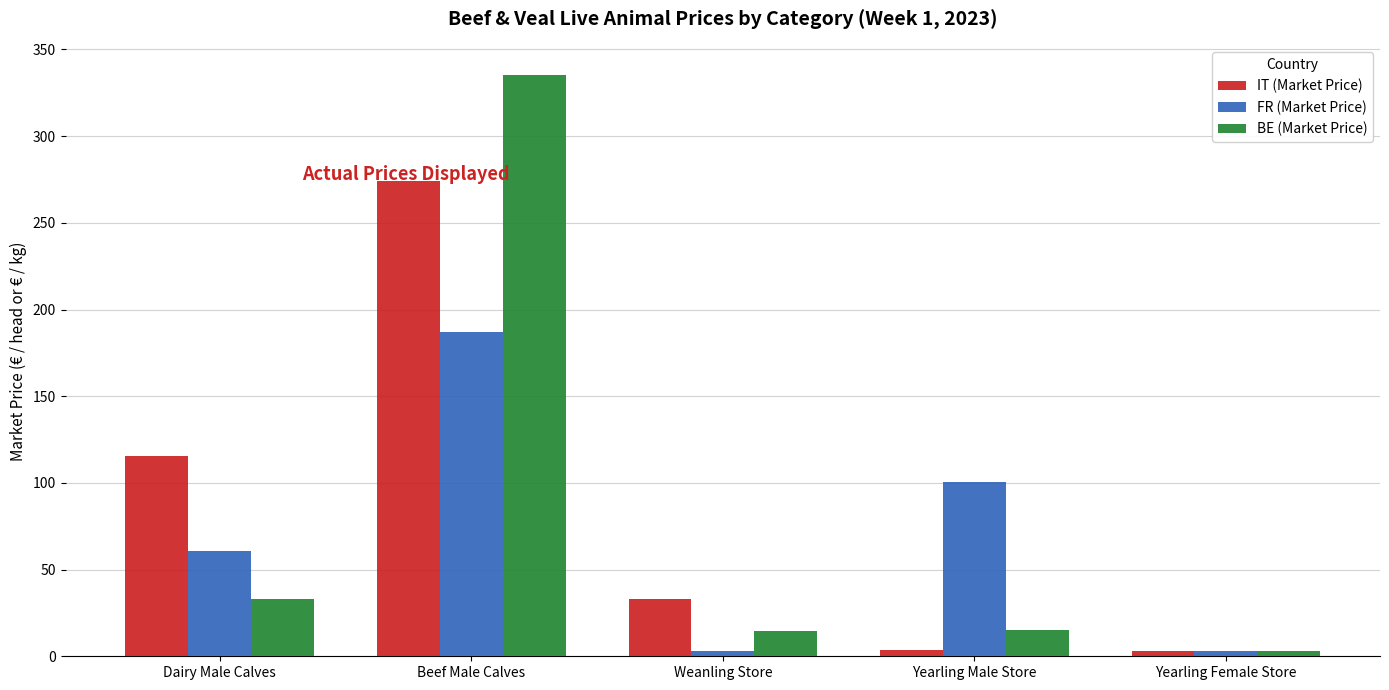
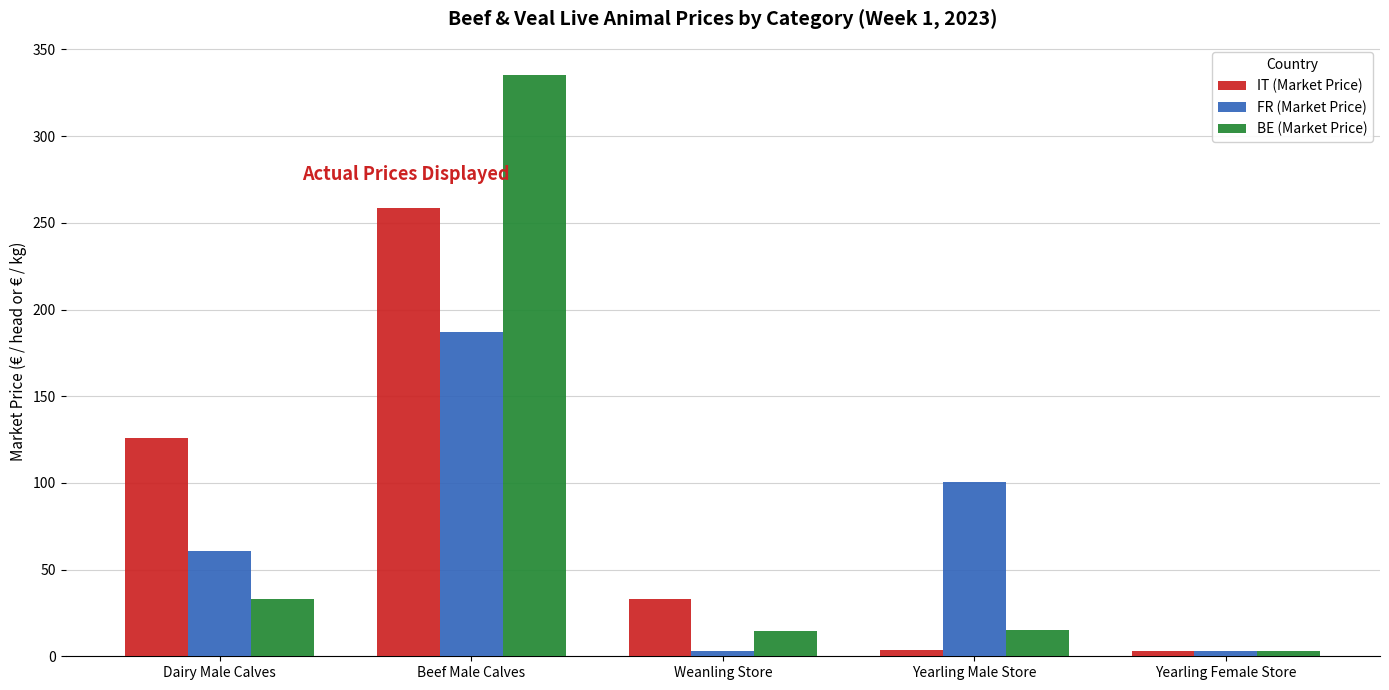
IT (Market Price), Dairy Male Calves: 116 -> 126
IT (Market Price), Beef Male Calves: 274 -> 258
